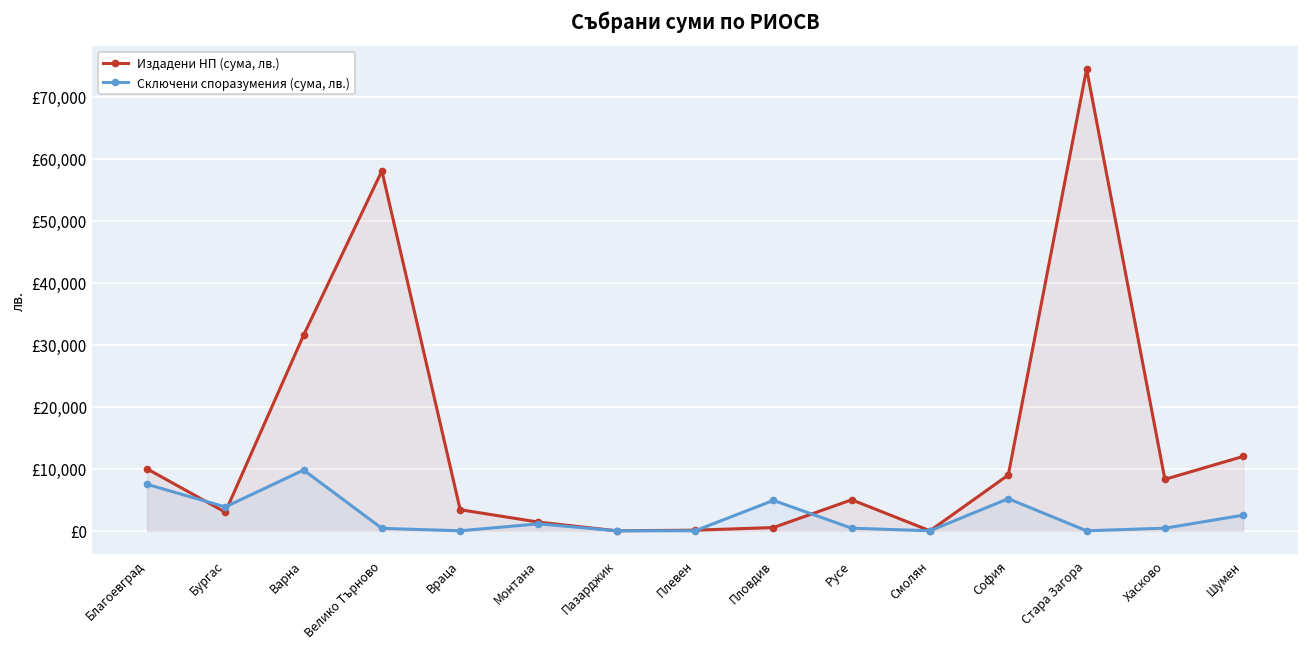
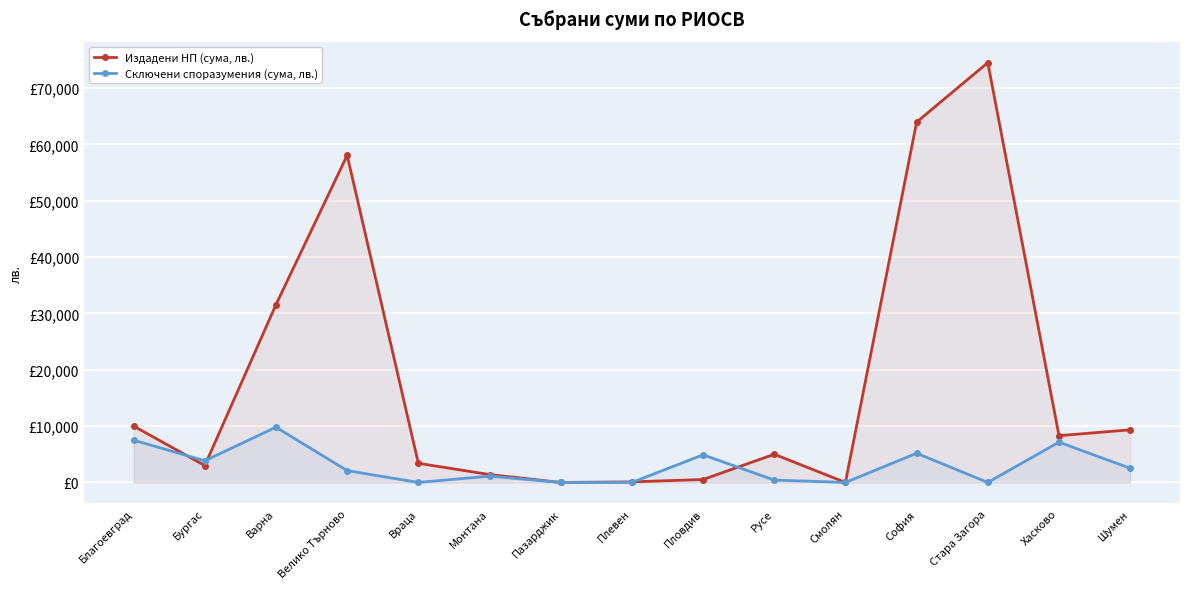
Сключени споразумения (сума, лв.), Велико Търново: £0 -> £2,000
Издадени НП (сума, лв.), София: £9,000 -> £64,000
Сключени споразумения (сума, лв.), Хасково: £0 -> £7,000
Издадени НП (сума, лв.), Шумен: £12,000 -> £9,000
